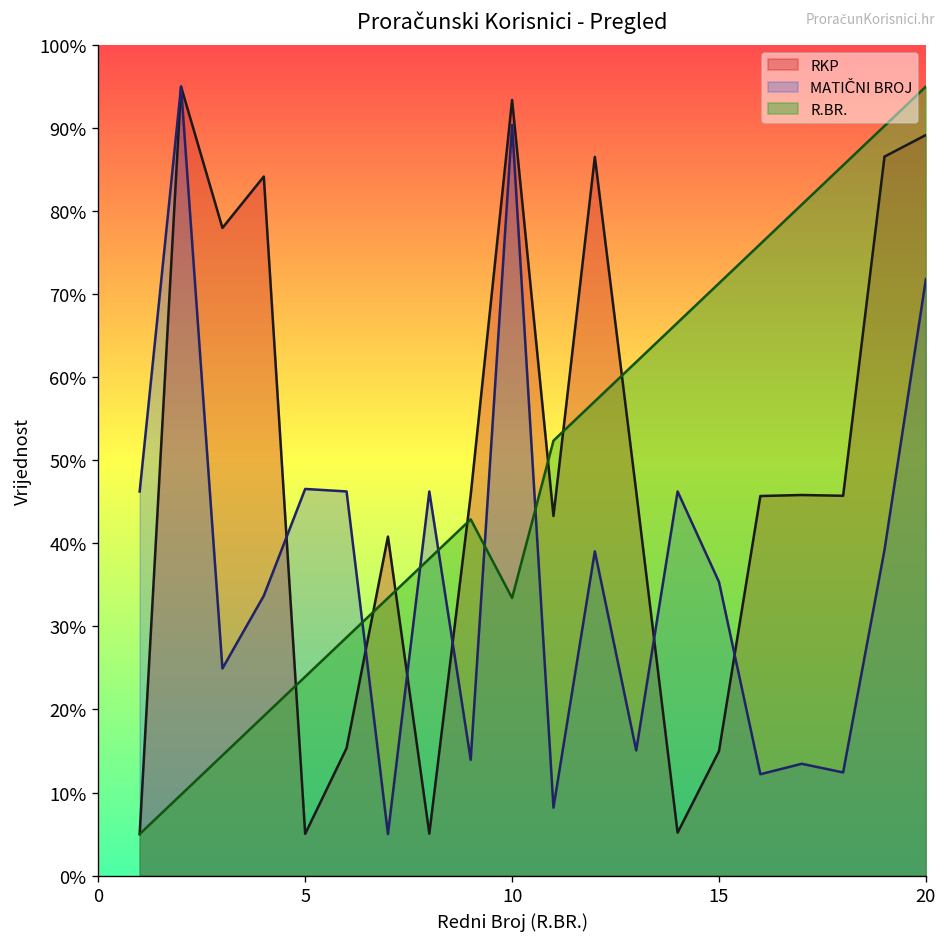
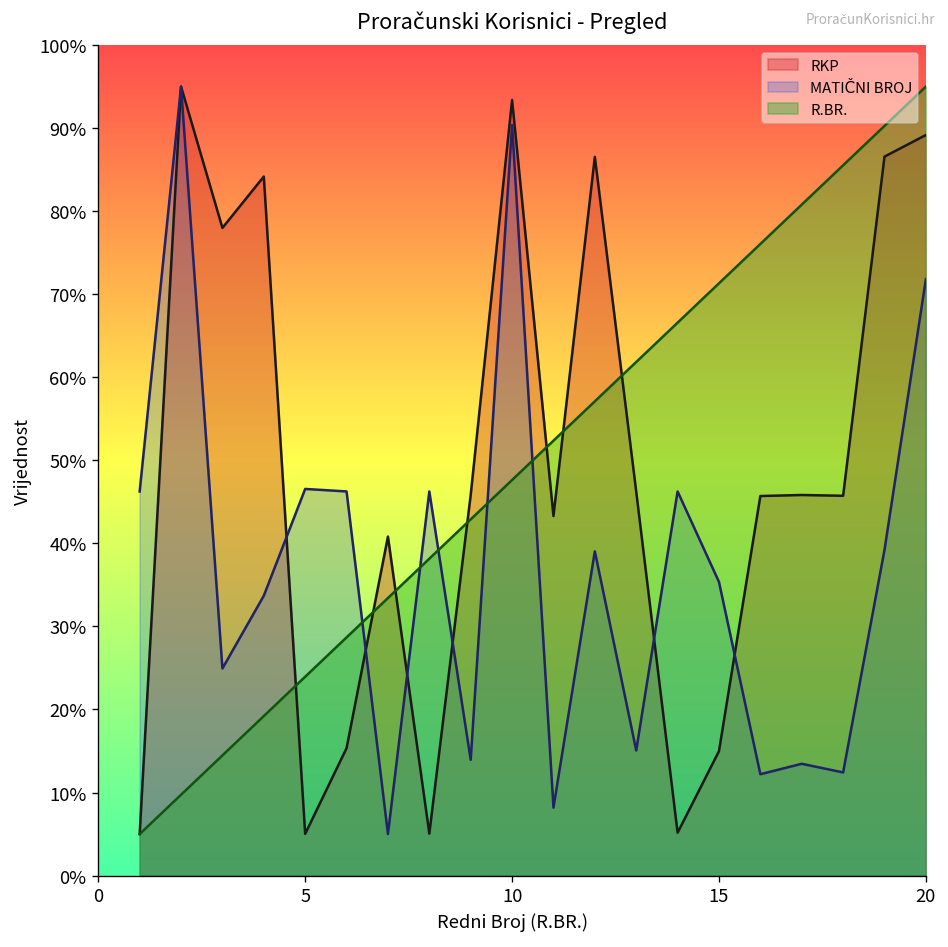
R.BR., 10: 33% -> 48%
